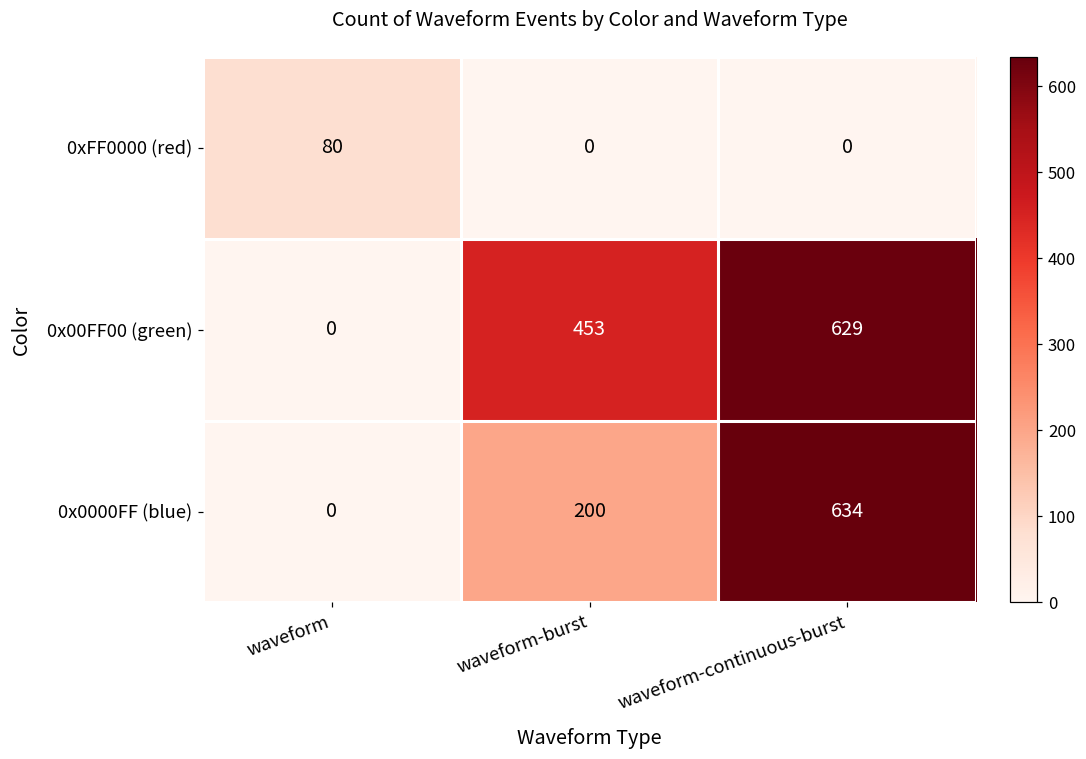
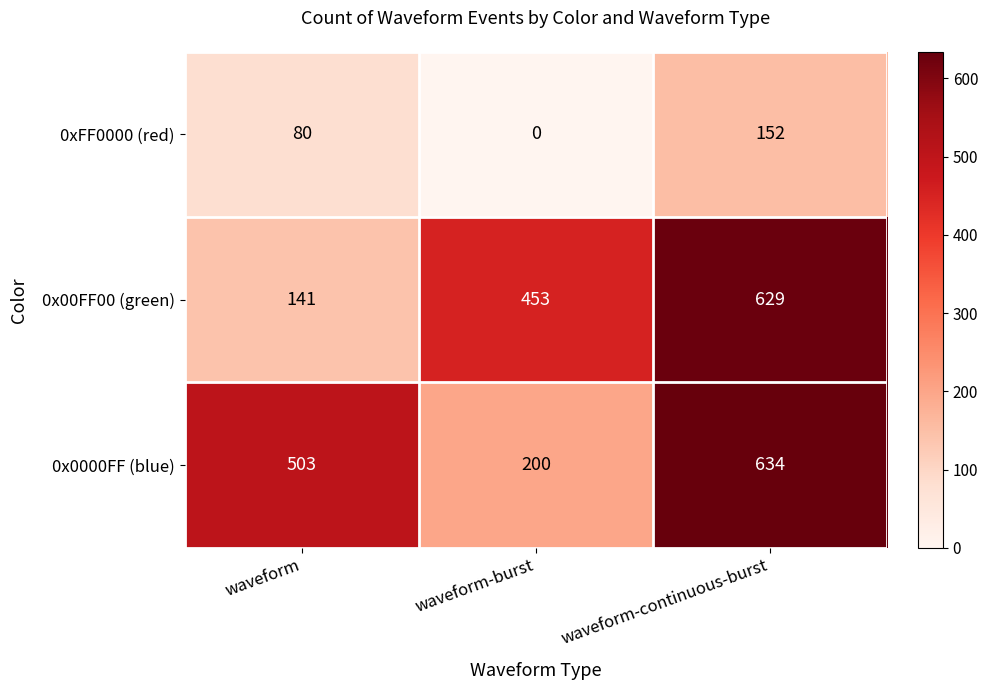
0xFF0000 (red), waveform-continuous-burst: 0 -> 152
0x00FF00 (green), waveform: 0 -> 141
0x0000FF (blue), waveform: 0 -> 503
